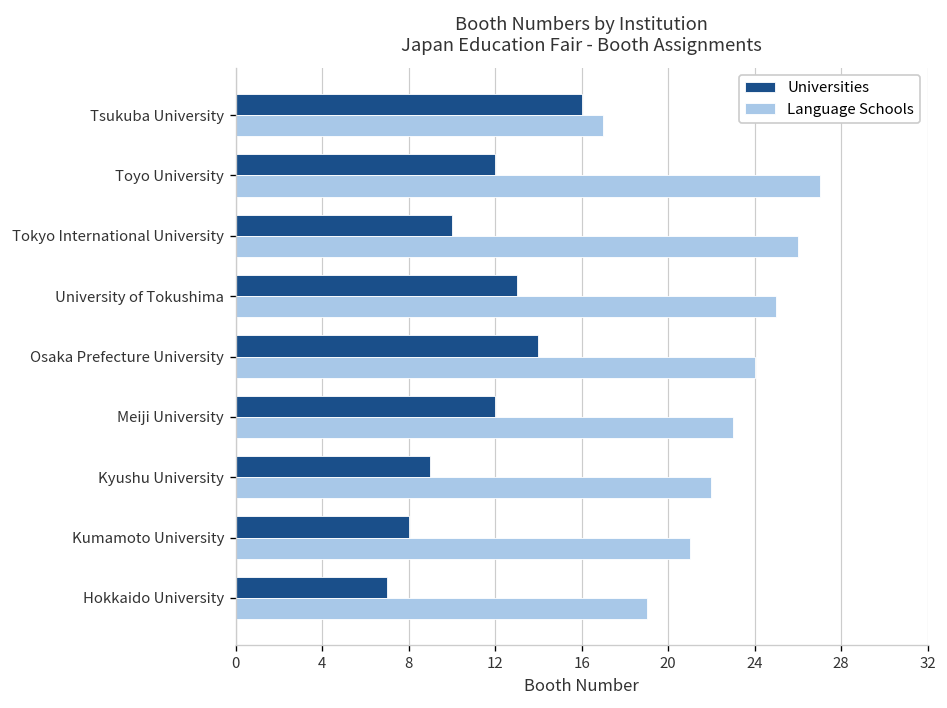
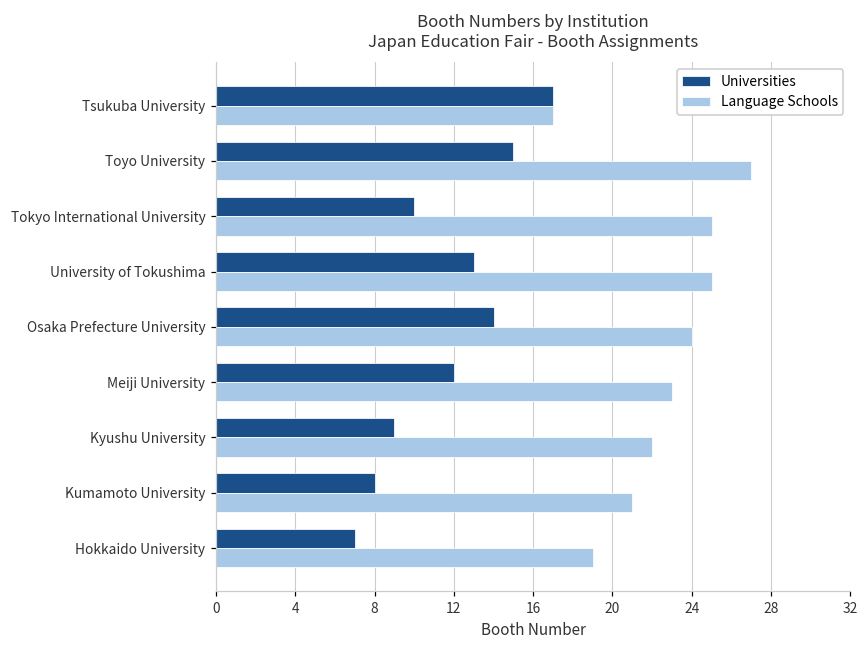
Universities, Tsukuba University: 16 -> 17
Universities, Toyo University: 12 -> 15
Language Schools, Tokyo International University: 26 -> 25
